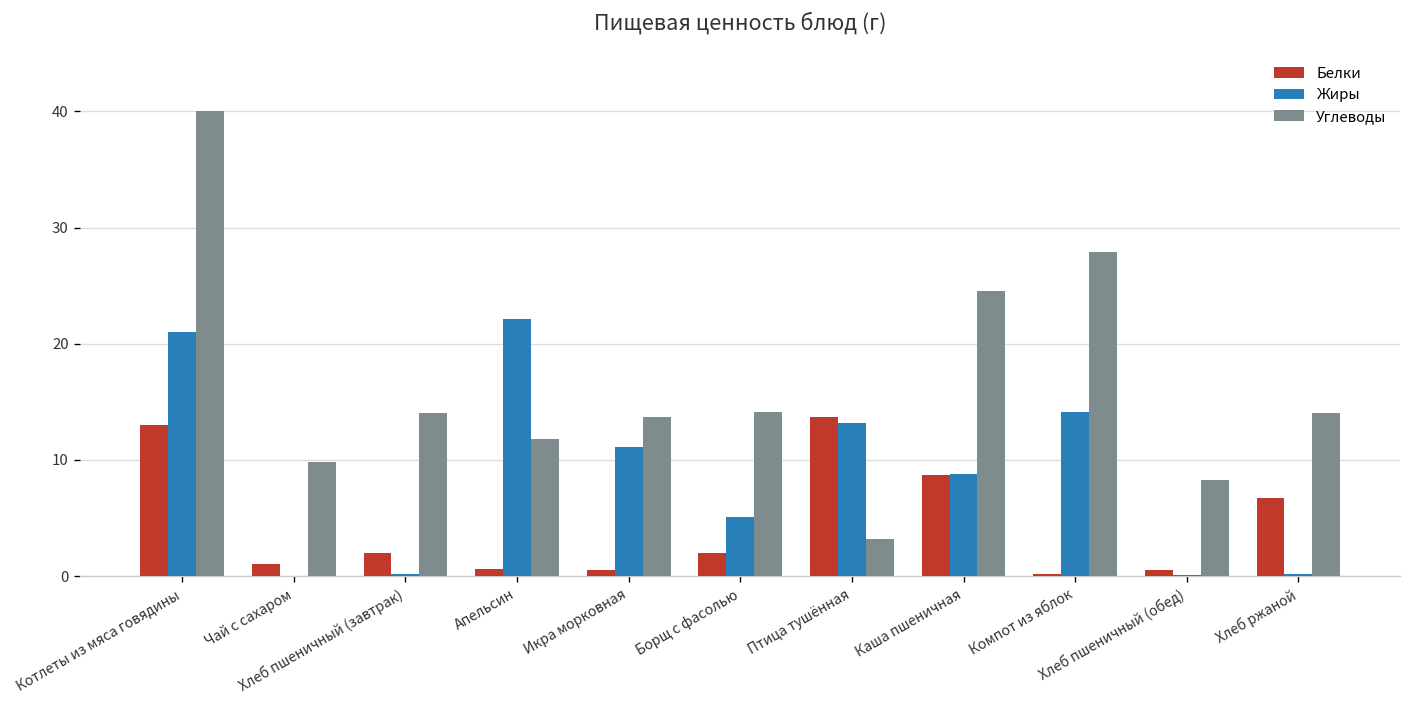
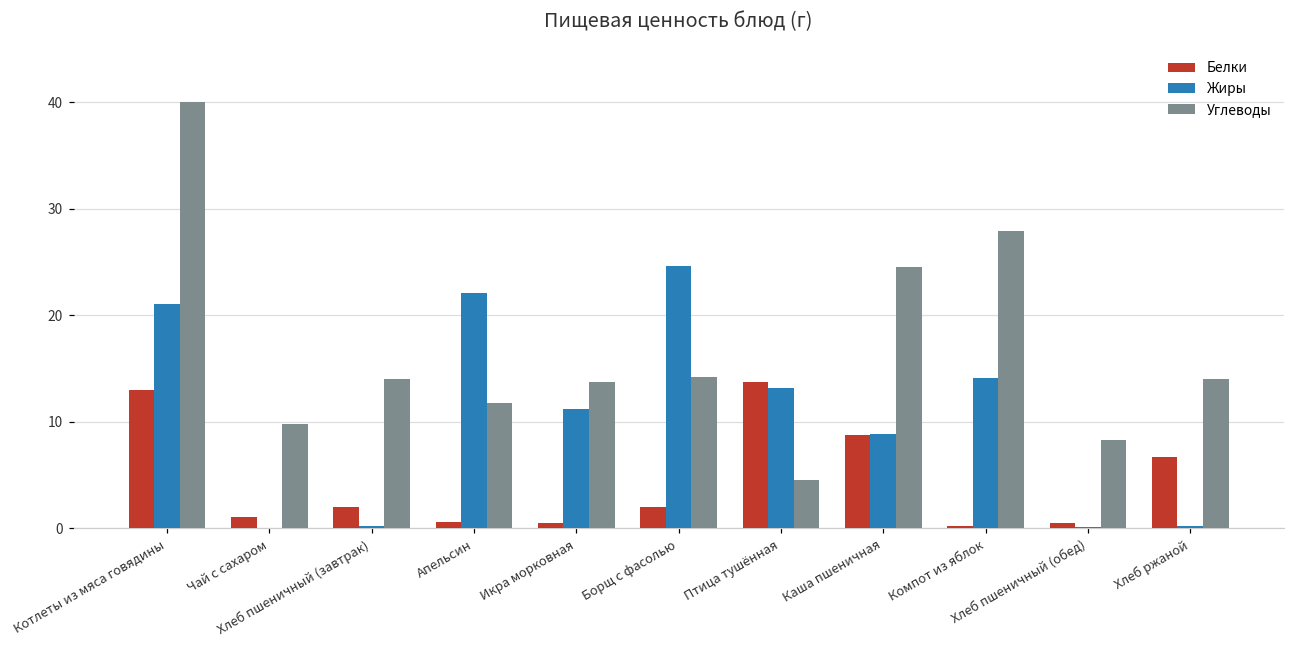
Жиры, Борщ с фасолью: 5 -> 25
Углеводы, Птица тушённая: 3 -> 5
